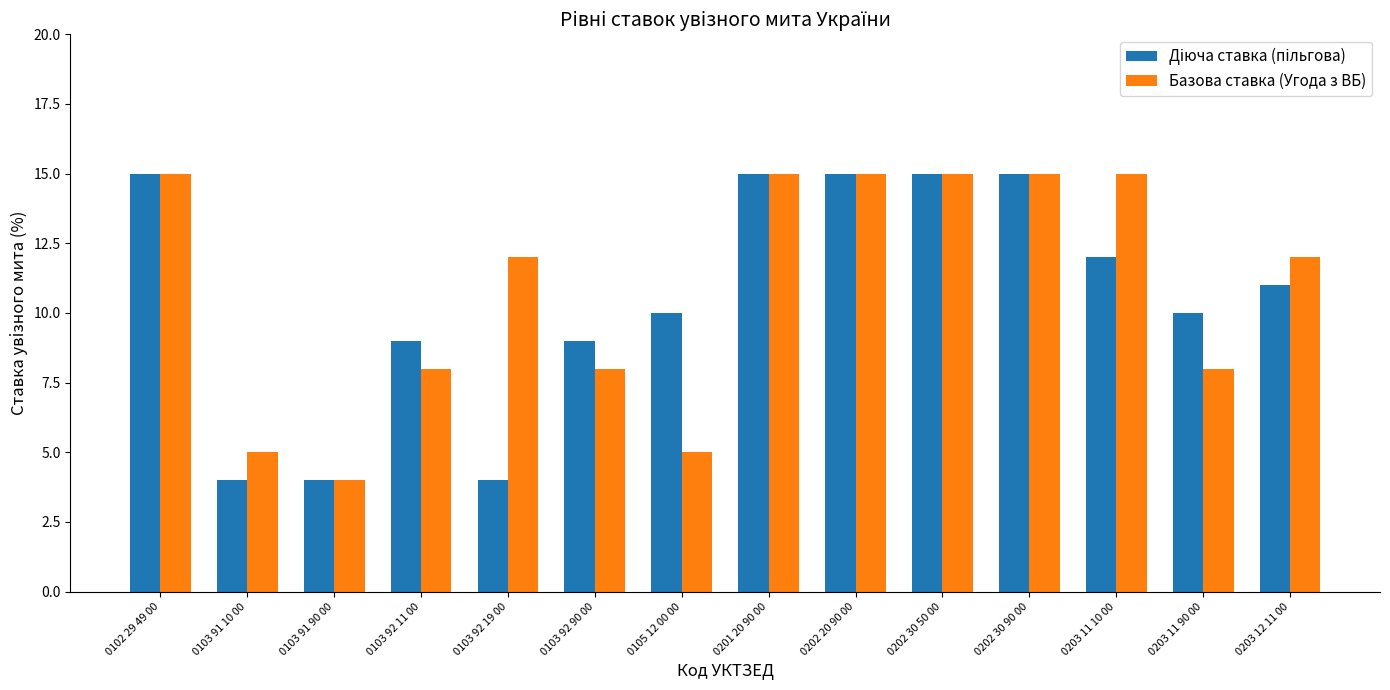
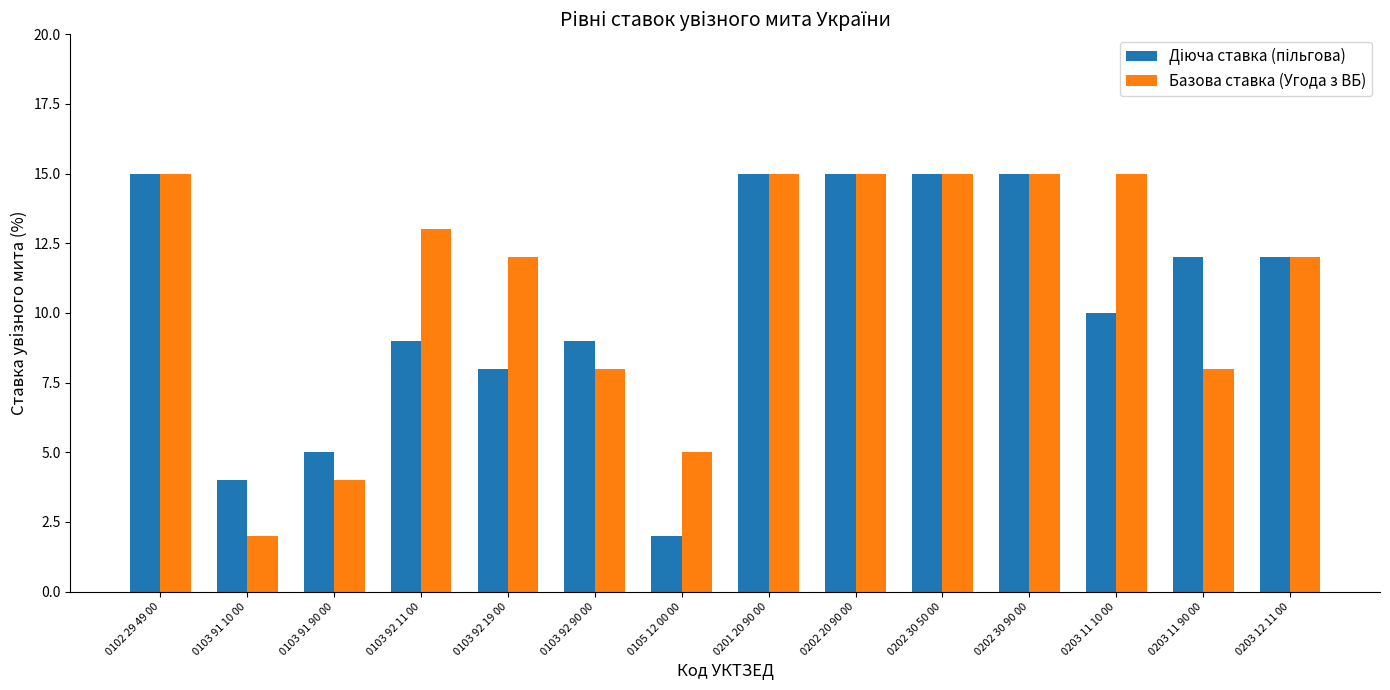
Базова ставка (Угода з ВБ), 0103 91 10 00: 5 -> 2
Діюча ставка (пільгова), 0103 91 90 00: 4 -> 5
Базова ставка (Угода з ВБ), 0103 92 11 00: 8 -> 13
Діюча ставка (пільгова), 0103 92 19 00: 4 -> 8
Діюча ставка (пільгова), 0105 12 00 00: 10 -> 2
Діюча ставка (пільгова), 0203 11 10 00: 12 -> 10
Діюча ставка (пільгова), 0203 11 90 00: 10 -> 12
Діюча ставка (пільгова), 0203 12 11 00: 11 -> 12
